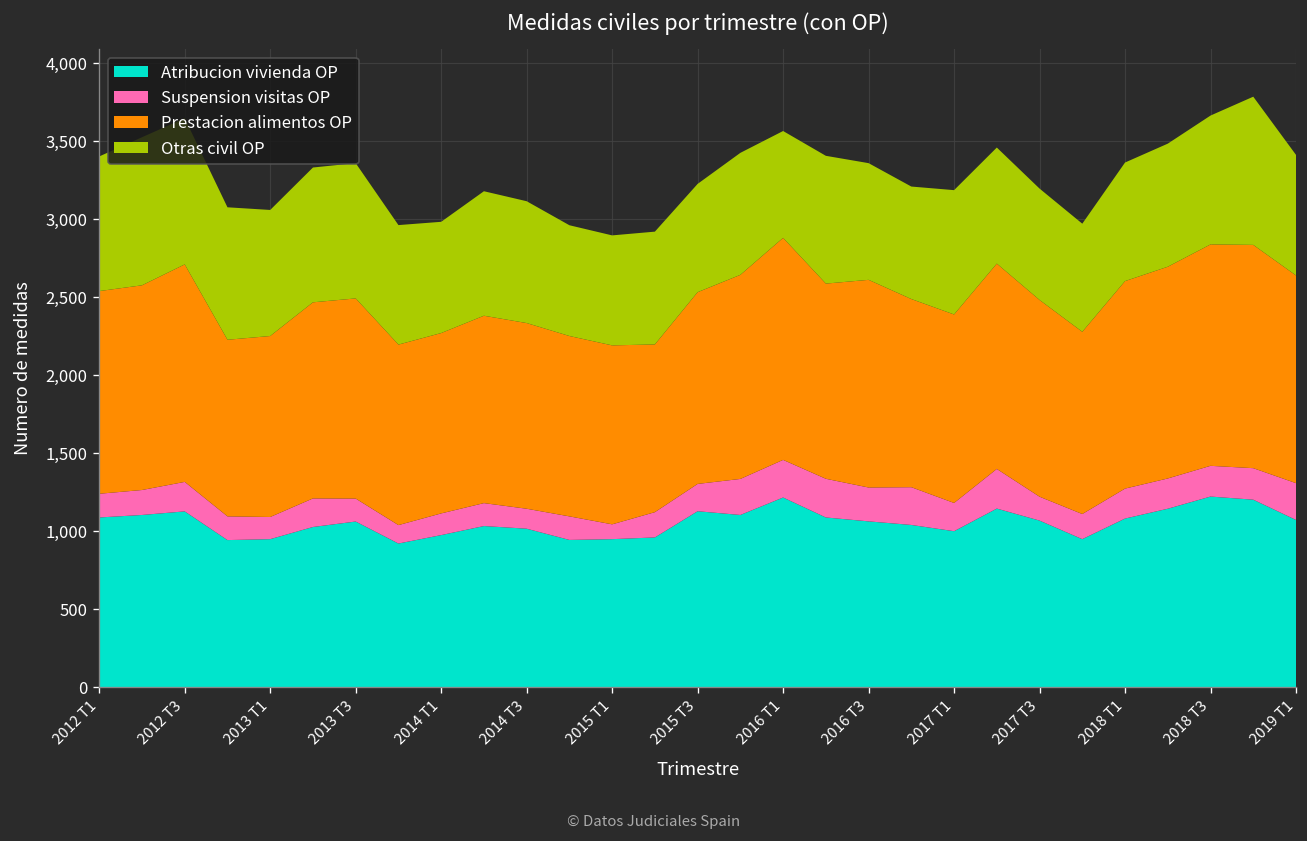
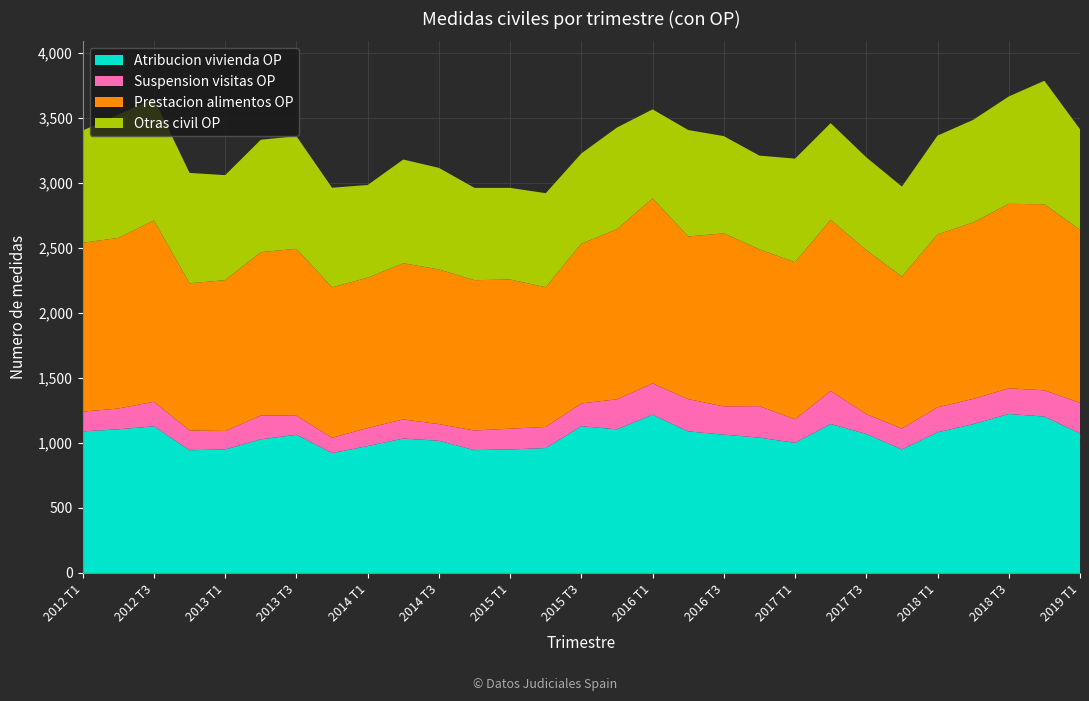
Suspension visitas OP, 2015 T1: 100 -> 160
